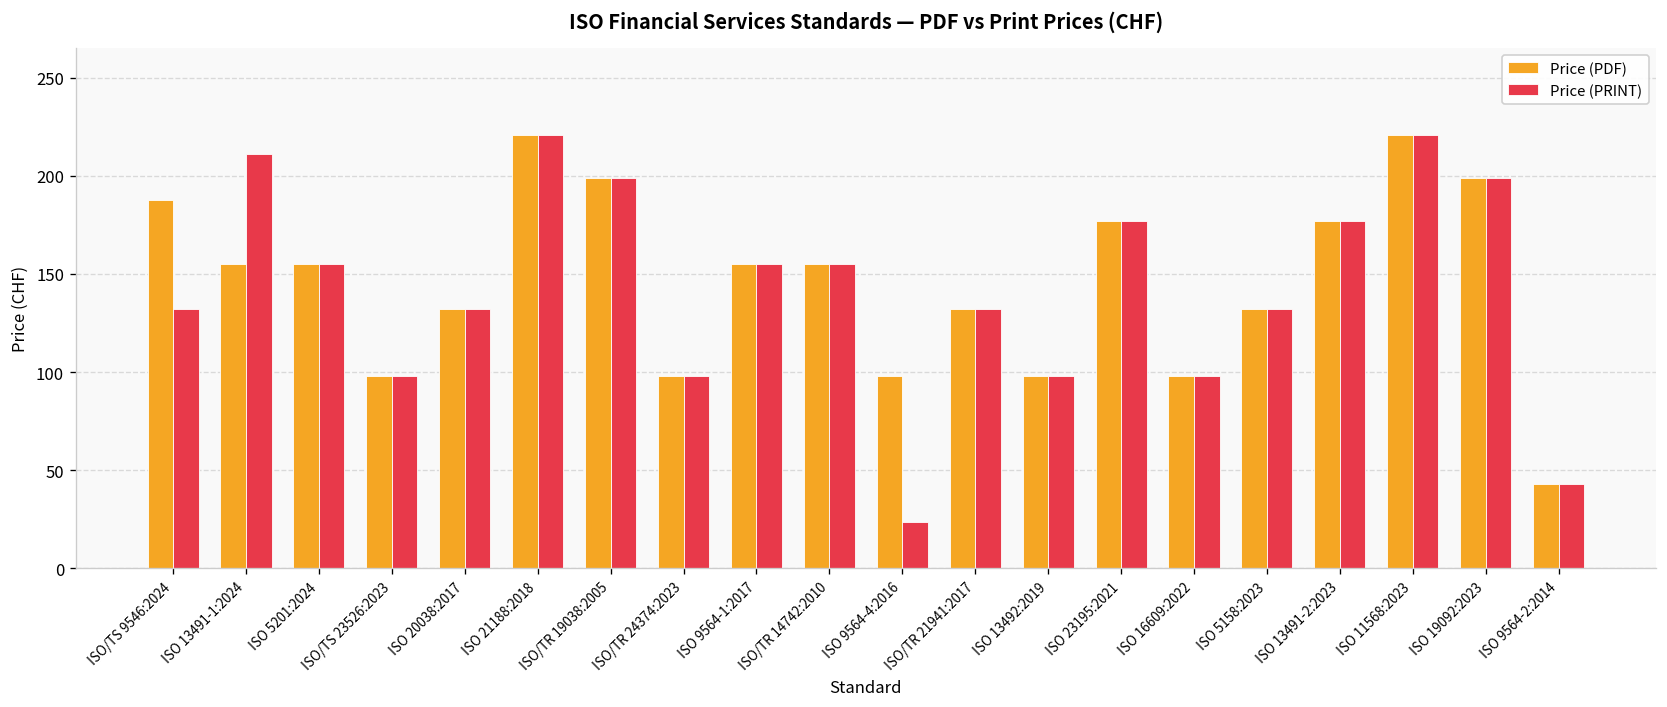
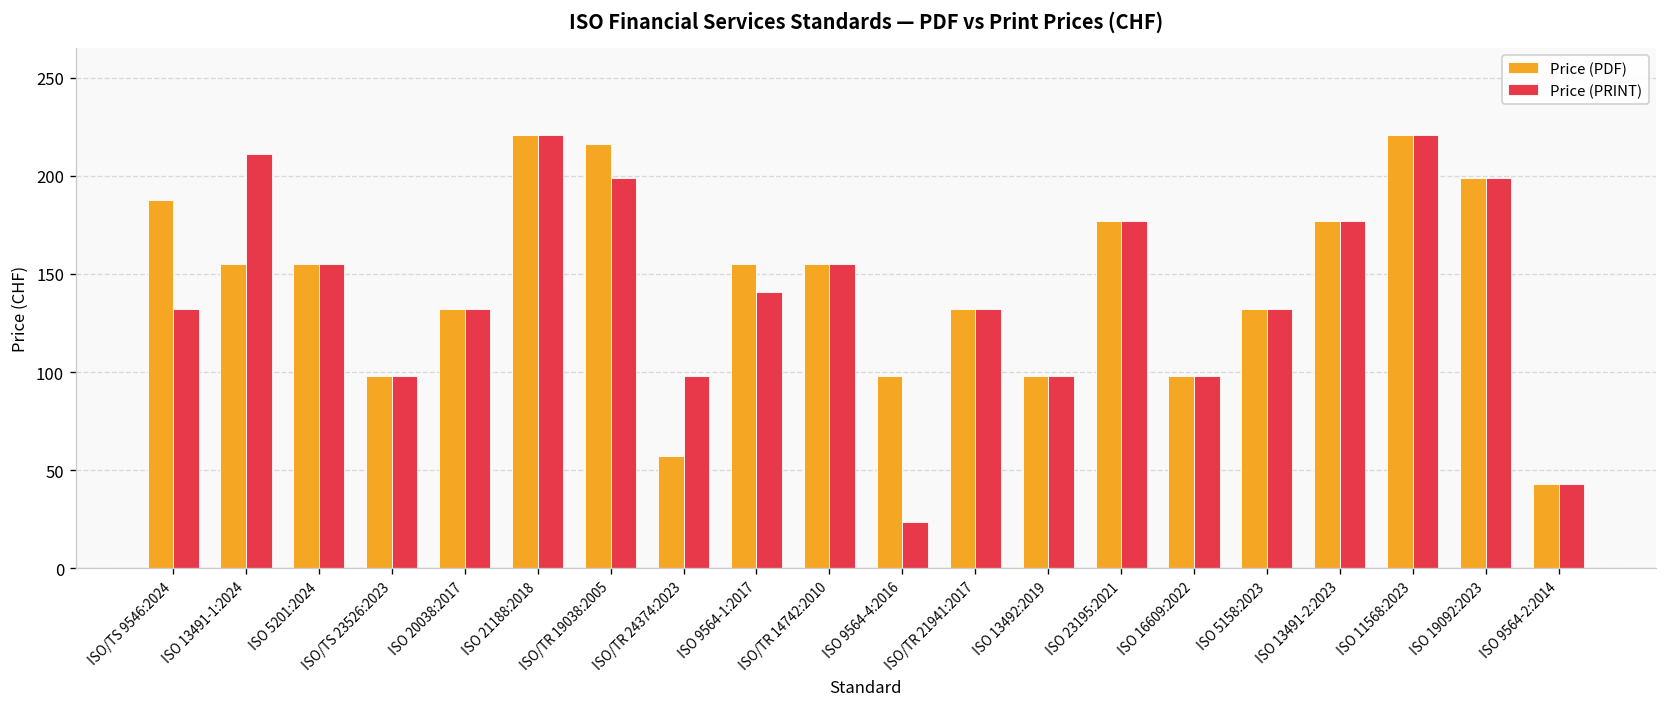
Price (PDF), ISO/TR 19038:2005: 199 -> 216
Price (PDF), ISO/TR 24374:2023: 98 -> 57
Price (PRINT), ISO 9564-1:2017: 155 -> 141
